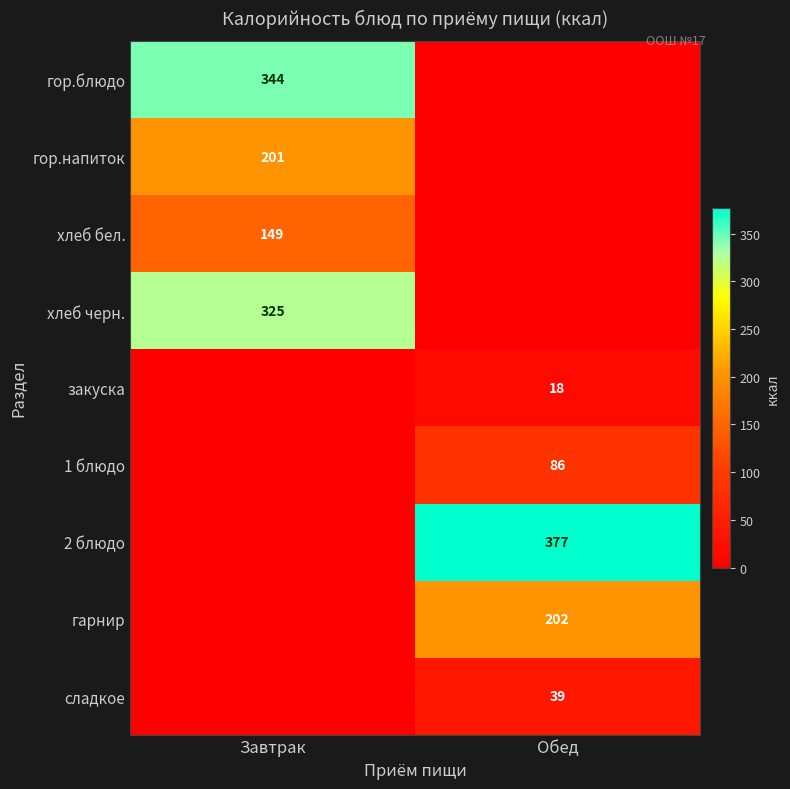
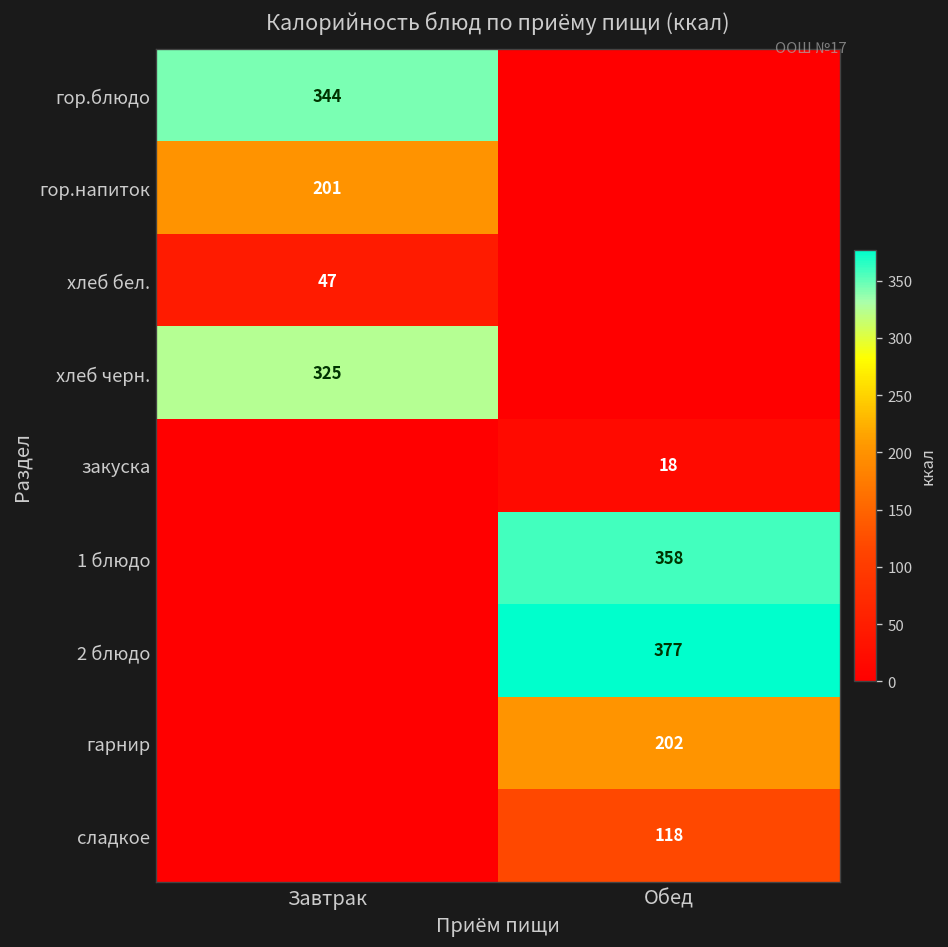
хлеб бел., Завтрак: 149 -> 47
1 блюдо, Обед: 86 -> 358
сладкое, Обед: 39 -> 118
